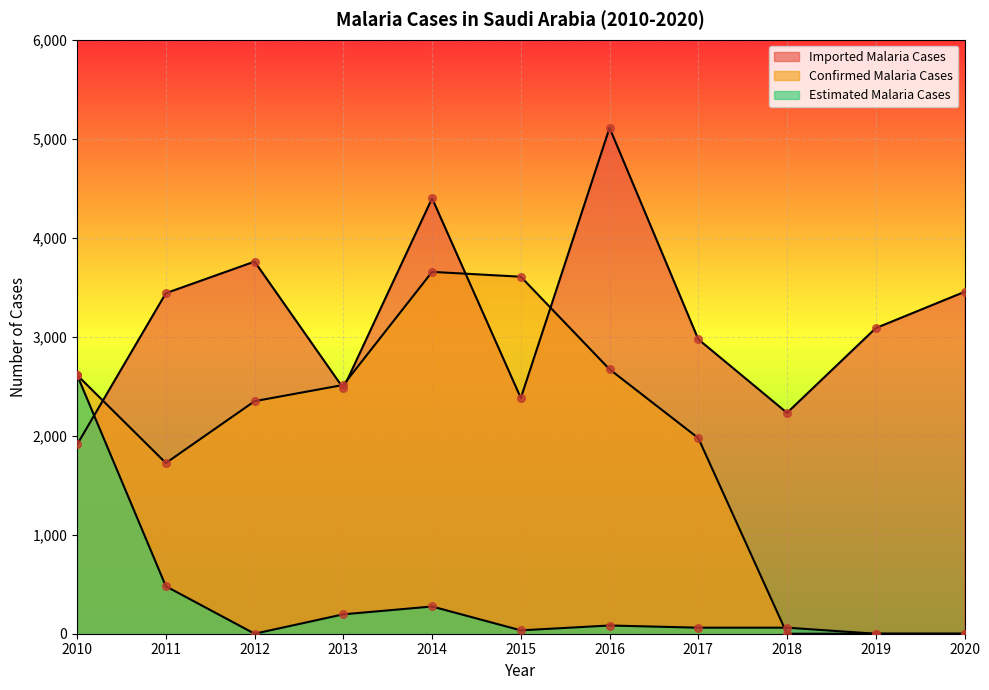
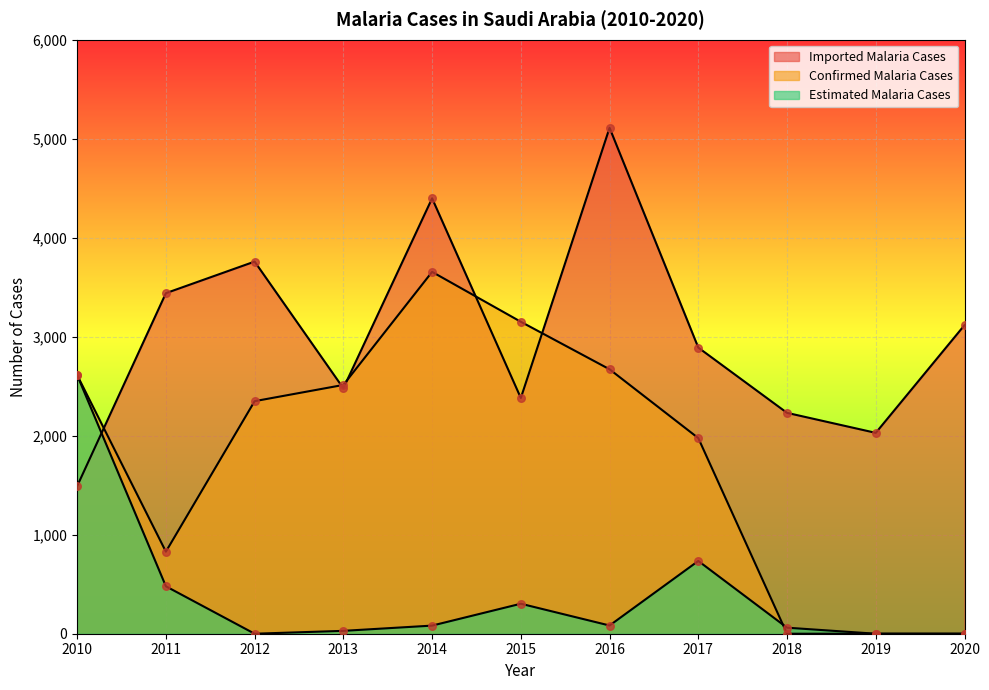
Imported Malaria Cases, 2010: 1,900 -> 1,500
Confirmed Malaria Cases, 2011: 1,700 -> 800
Estimated Malaria Cases, 2013: 200 -> 0
Estimated Malaria Cases, 2014: 300 -> 100
Confirmed Malaria Cases, 2015: 3,600 -> 3,200
Estimated Malaria Cases, 2015: 0 -> 300
Imported Malaria Cases, 2017: 3,000 -> 2,900
Estimated Malaria Cases, 2017: 100 -> 700
Imported Malaria Cases, 2019: 3,100 -> 2,000
Imported Malaria Cases, 2020: 3,500 -> 3,100
